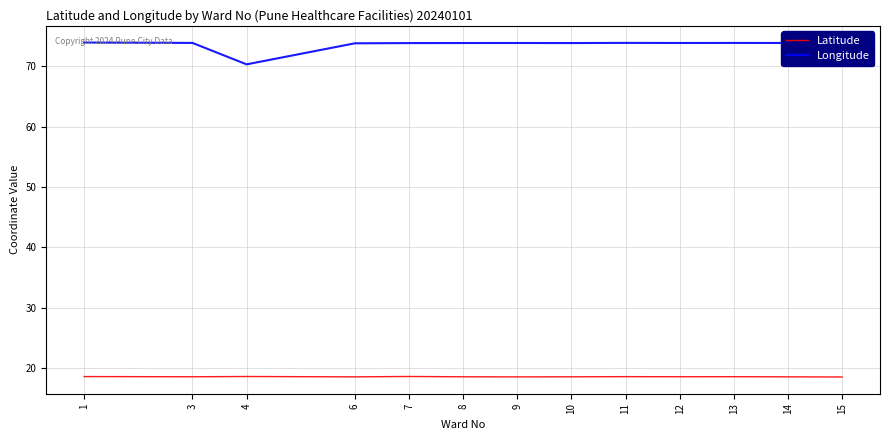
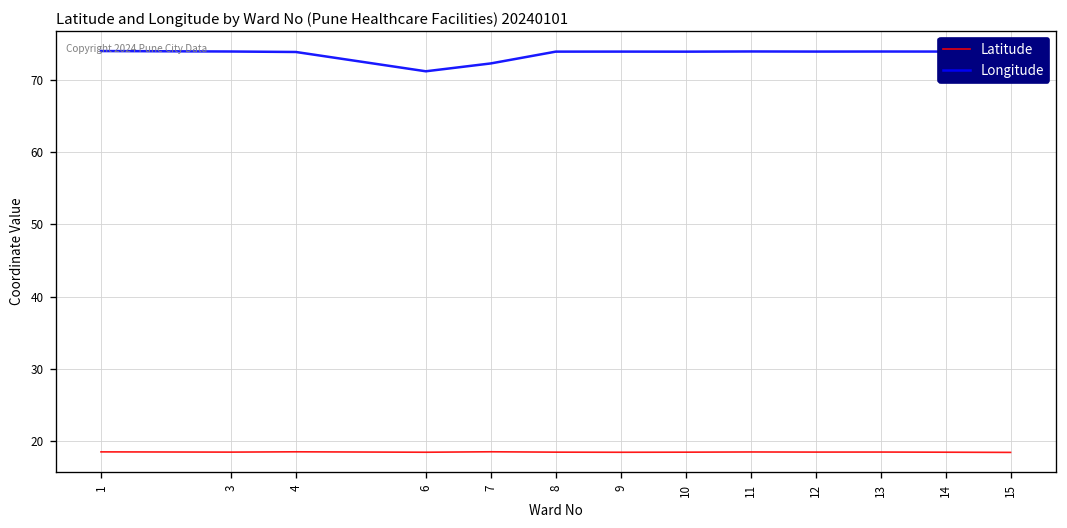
Longitude, 4: 70 -> 74
Longitude, 6: 74 -> 71
Longitude, 7: 74 -> 72
